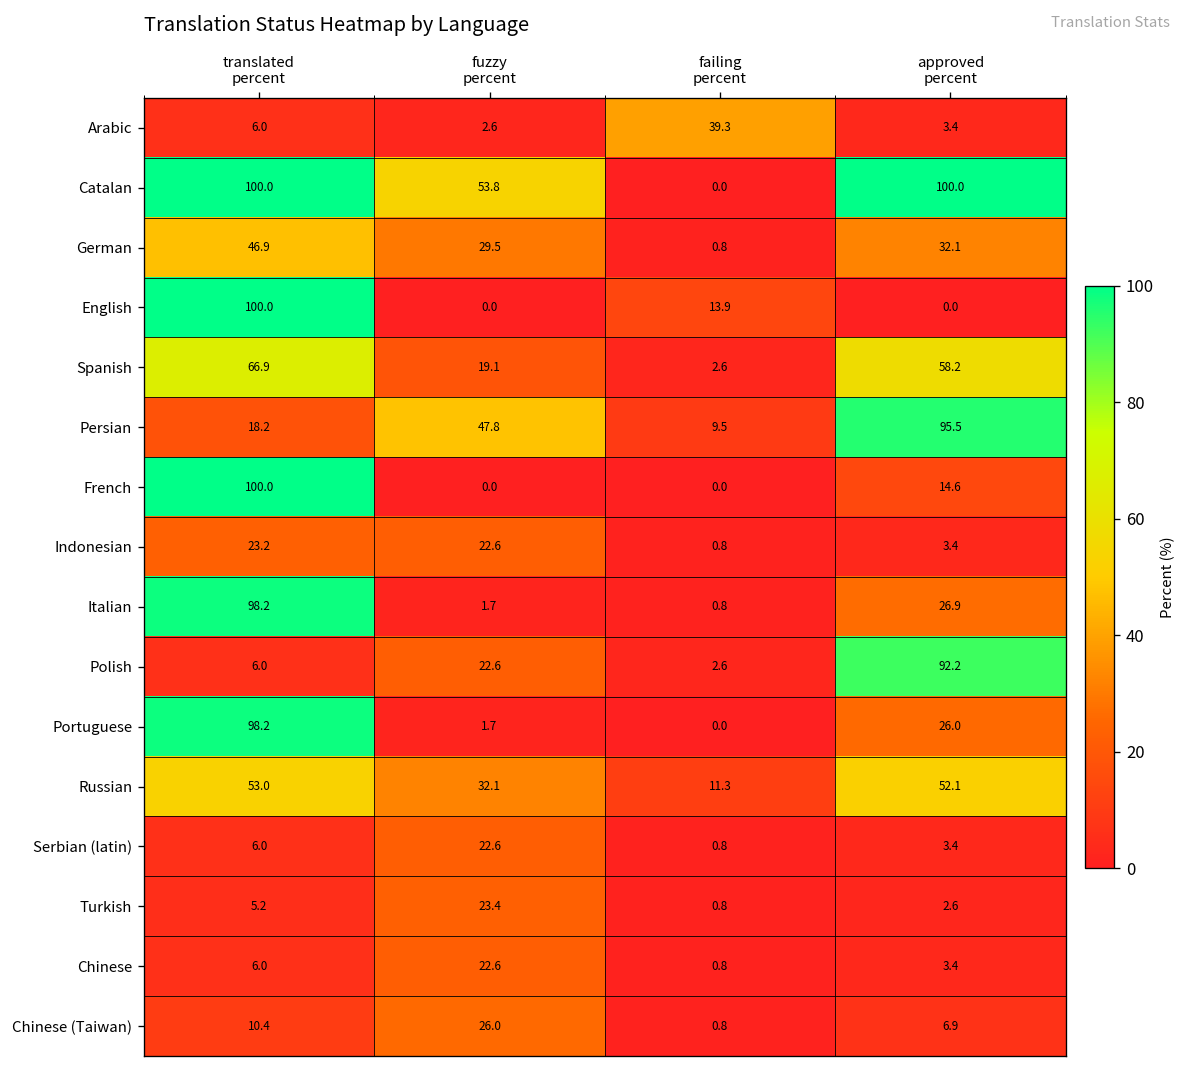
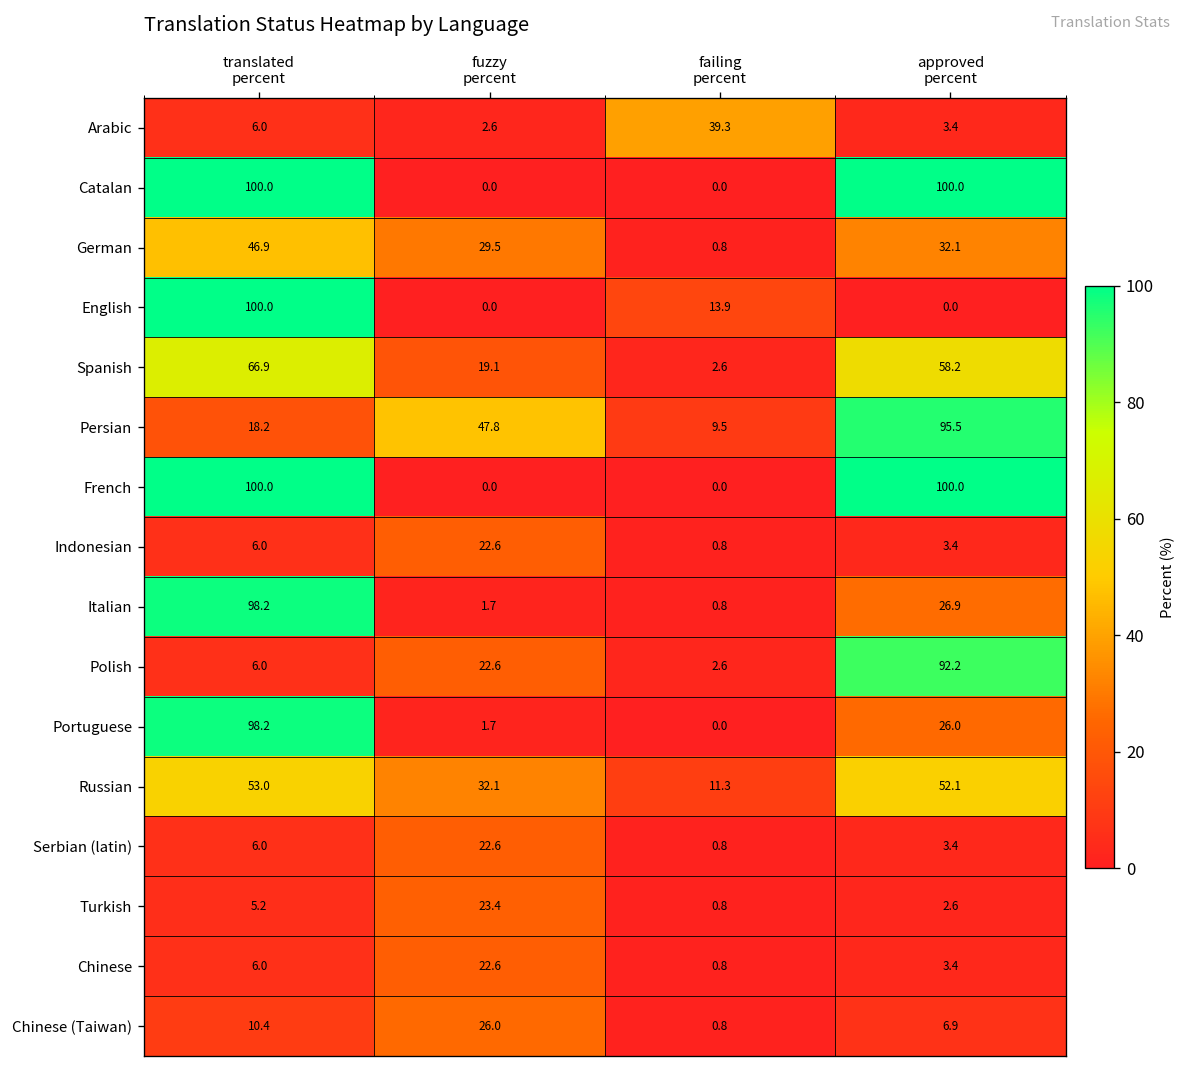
Catalan, fuzzy percent: 53.8 -> 0.0
French, approved percent: 14.6 -> 100.0
Indonesian, translated percent: 23.2 -> 6.0
